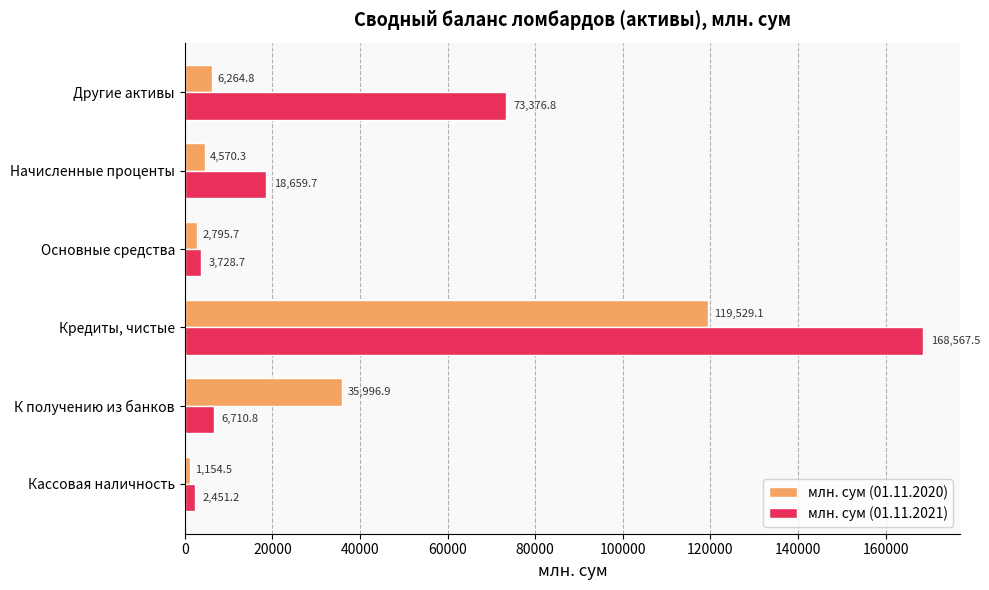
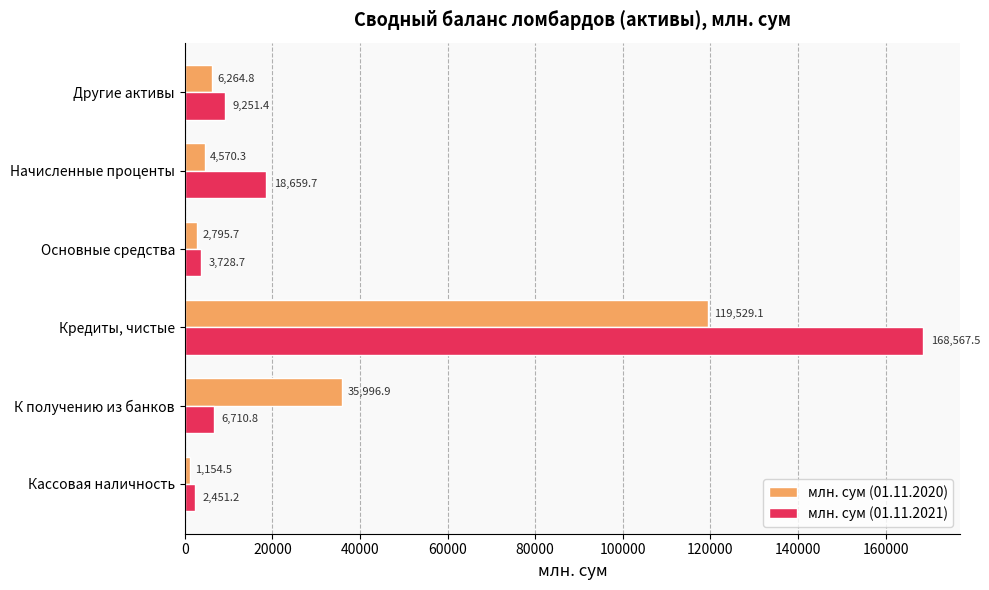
млн. сум (01.11.2021), Другие активы: 73,376.8 -> 9,251.4
